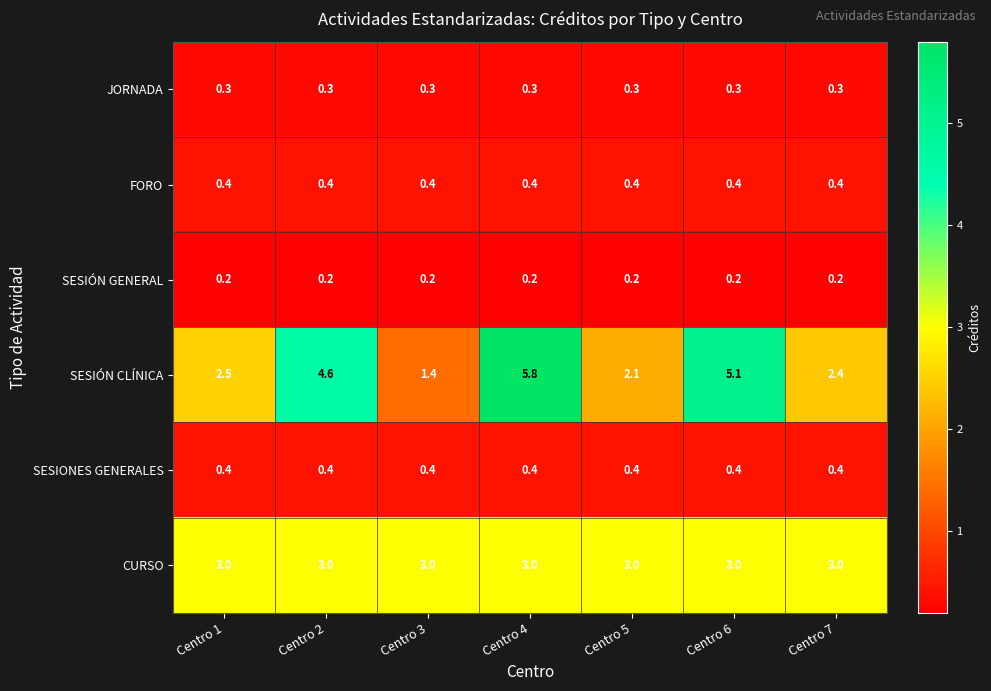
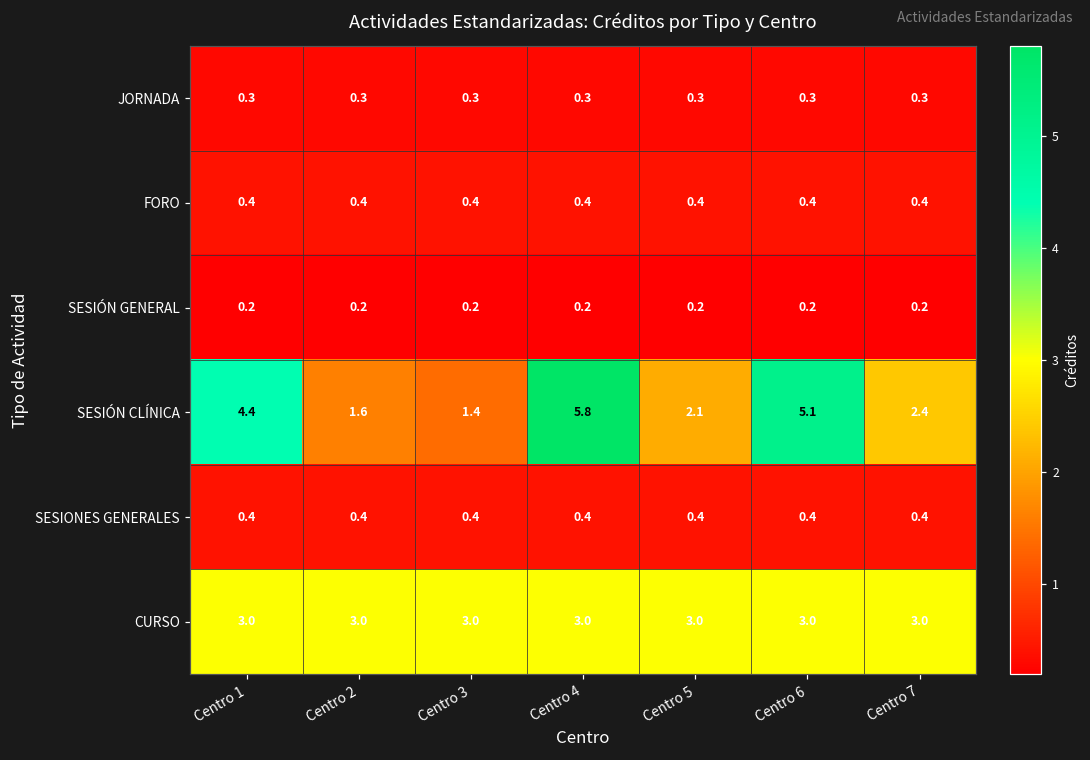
SESIÓN CLÍNICA, Centro 1: 2.5 -> 4.4
SESIÓN CLÍNICA, Centro 2: 4.6 -> 1.6
